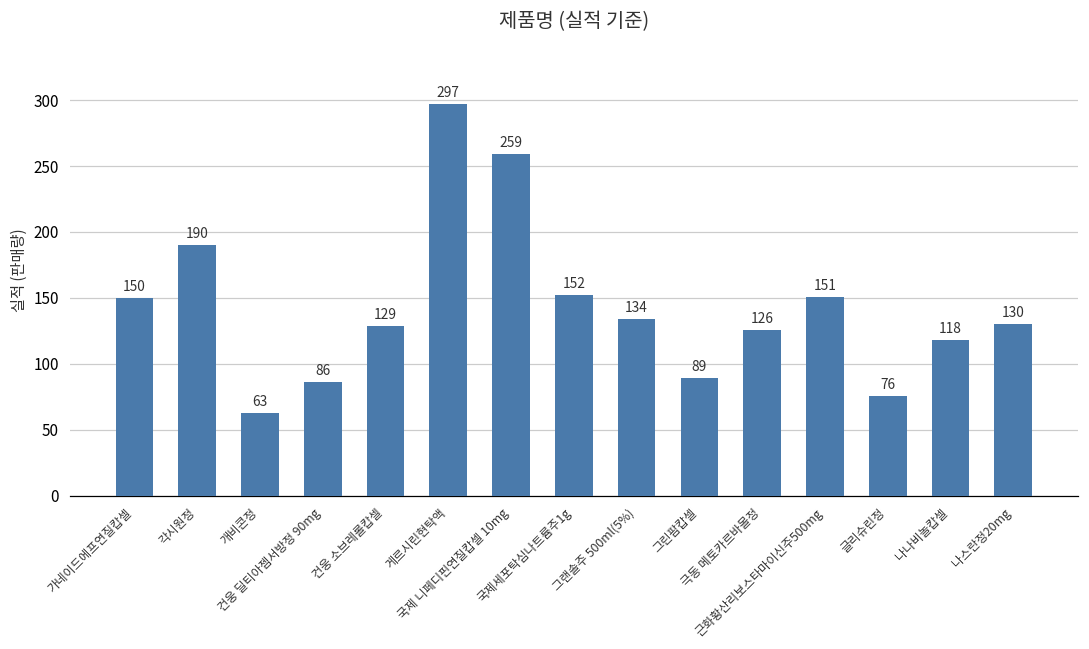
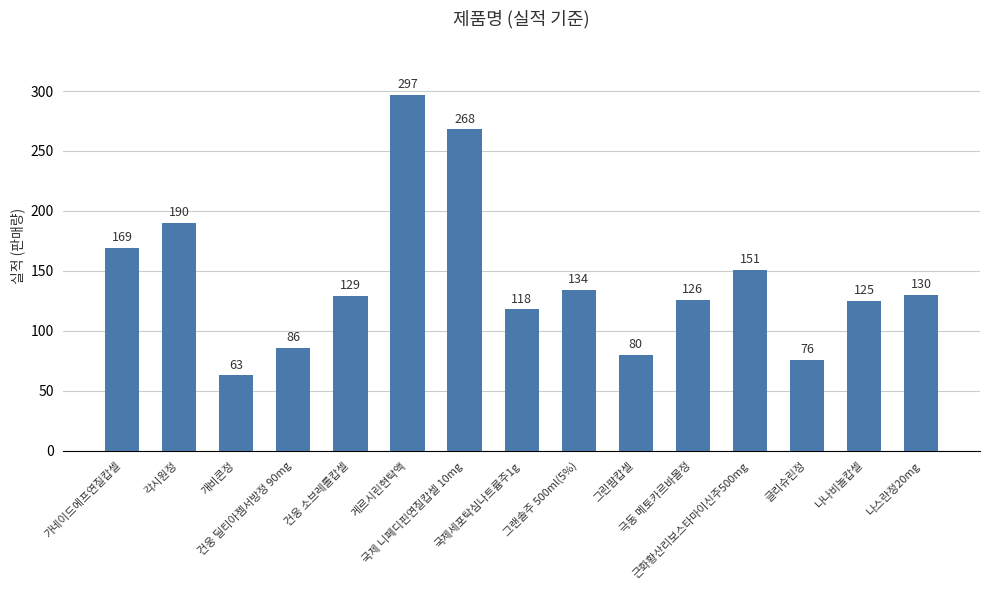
가네이드에프연질캅셀: 150 -> 169
국제 니페디핀연질캅셀 10mg: 259 -> 268
국제세포탁심나트륨주1g: 152 -> 118
그린팜캅셀: 89 -> 80
나나비놀캅셀: 118 -> 125
